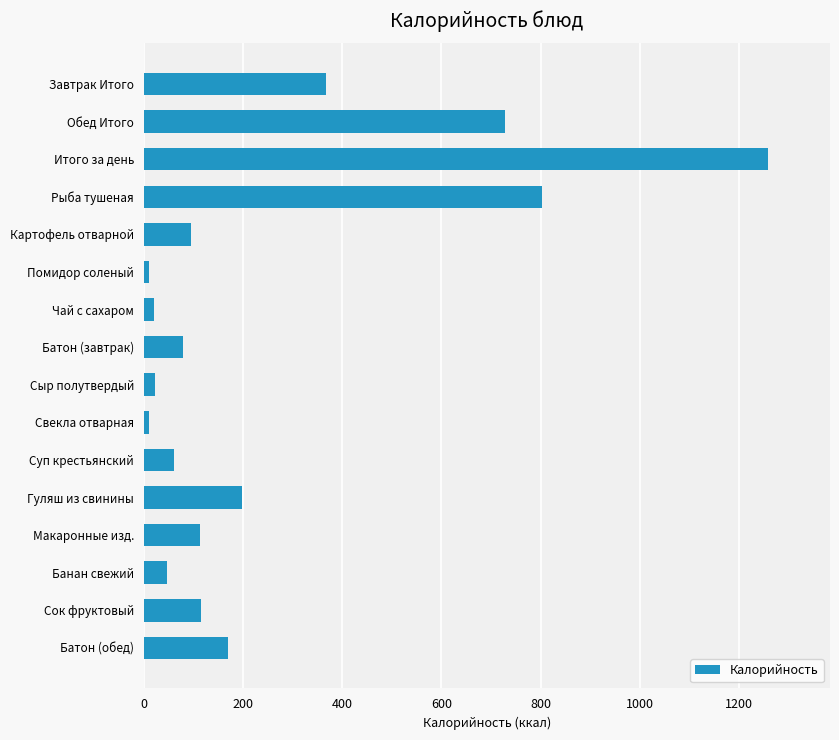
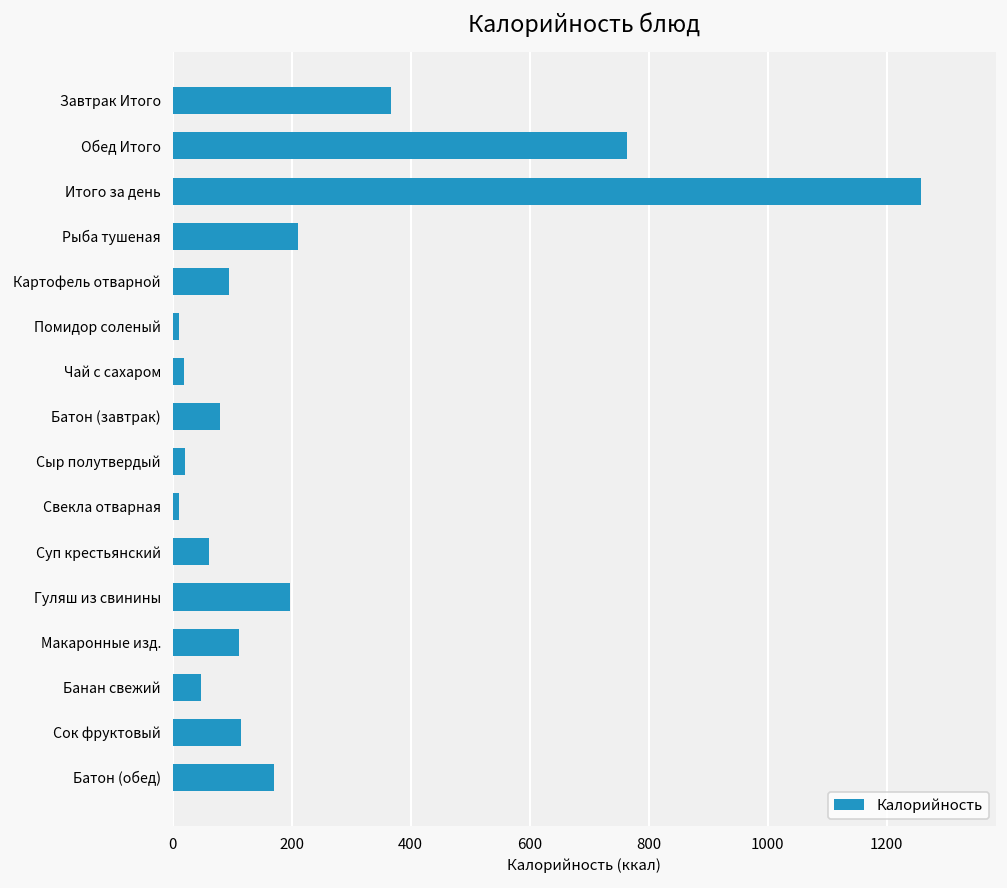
Обед Итого: 730 -> 760
Рыба тушеная: 800 -> 210
